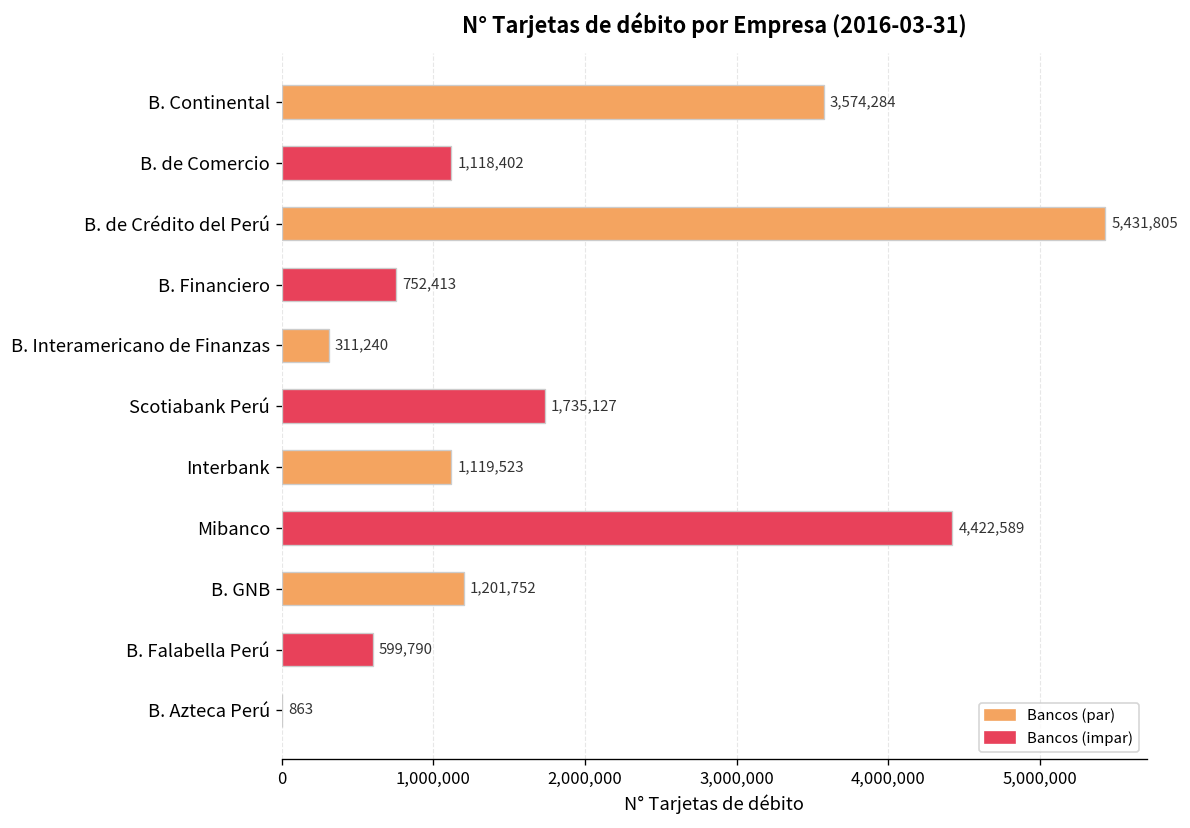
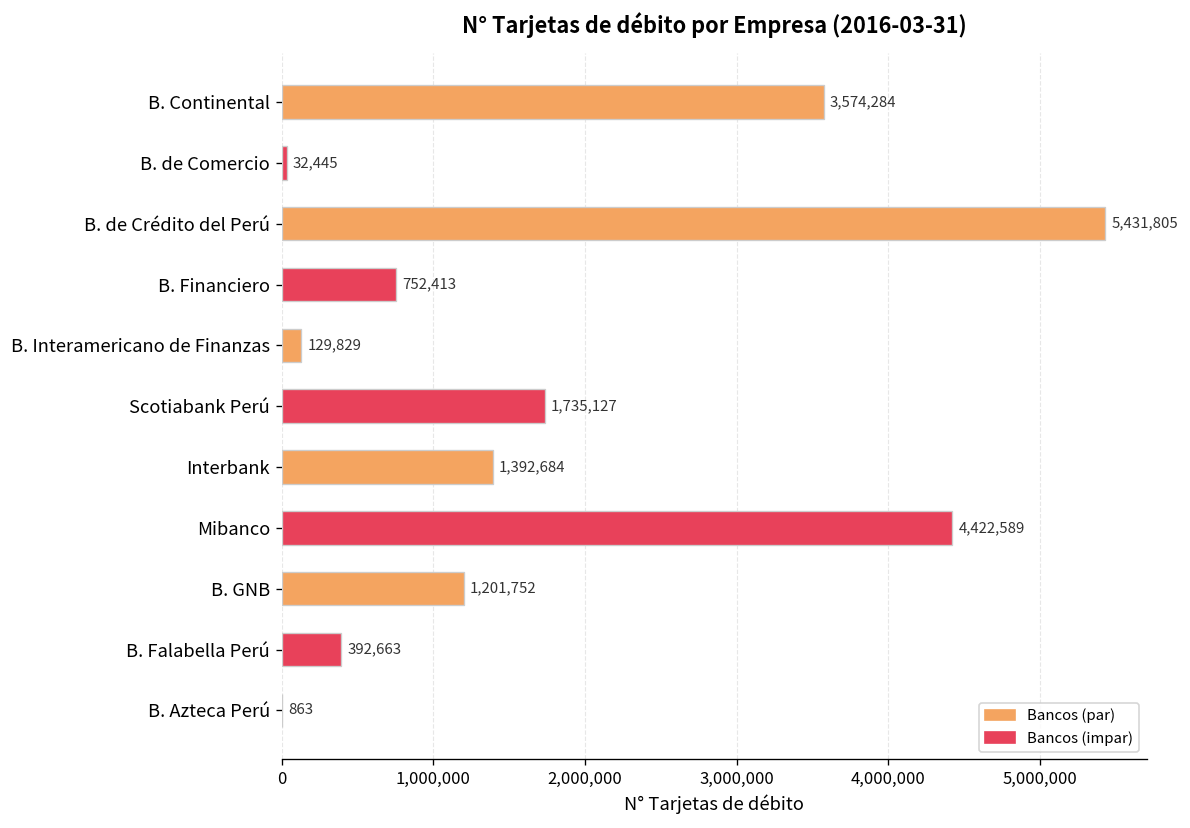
B. de Comercio: 1,118,402 -> 32,445
B. Interamericano de Finanzas: 311,240 -> 129,829
Interbank: 1,119,523 -> 1,392,684
B. Falabella Perú: 599,790 -> 392,663
